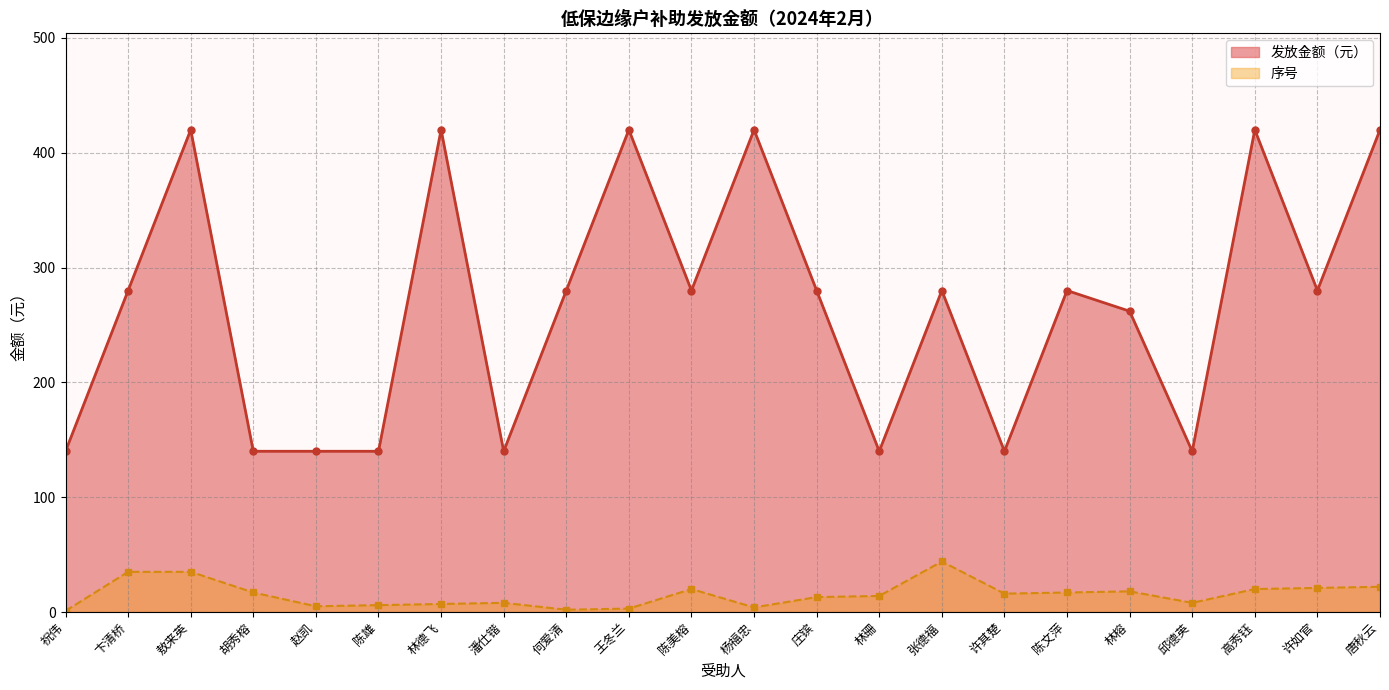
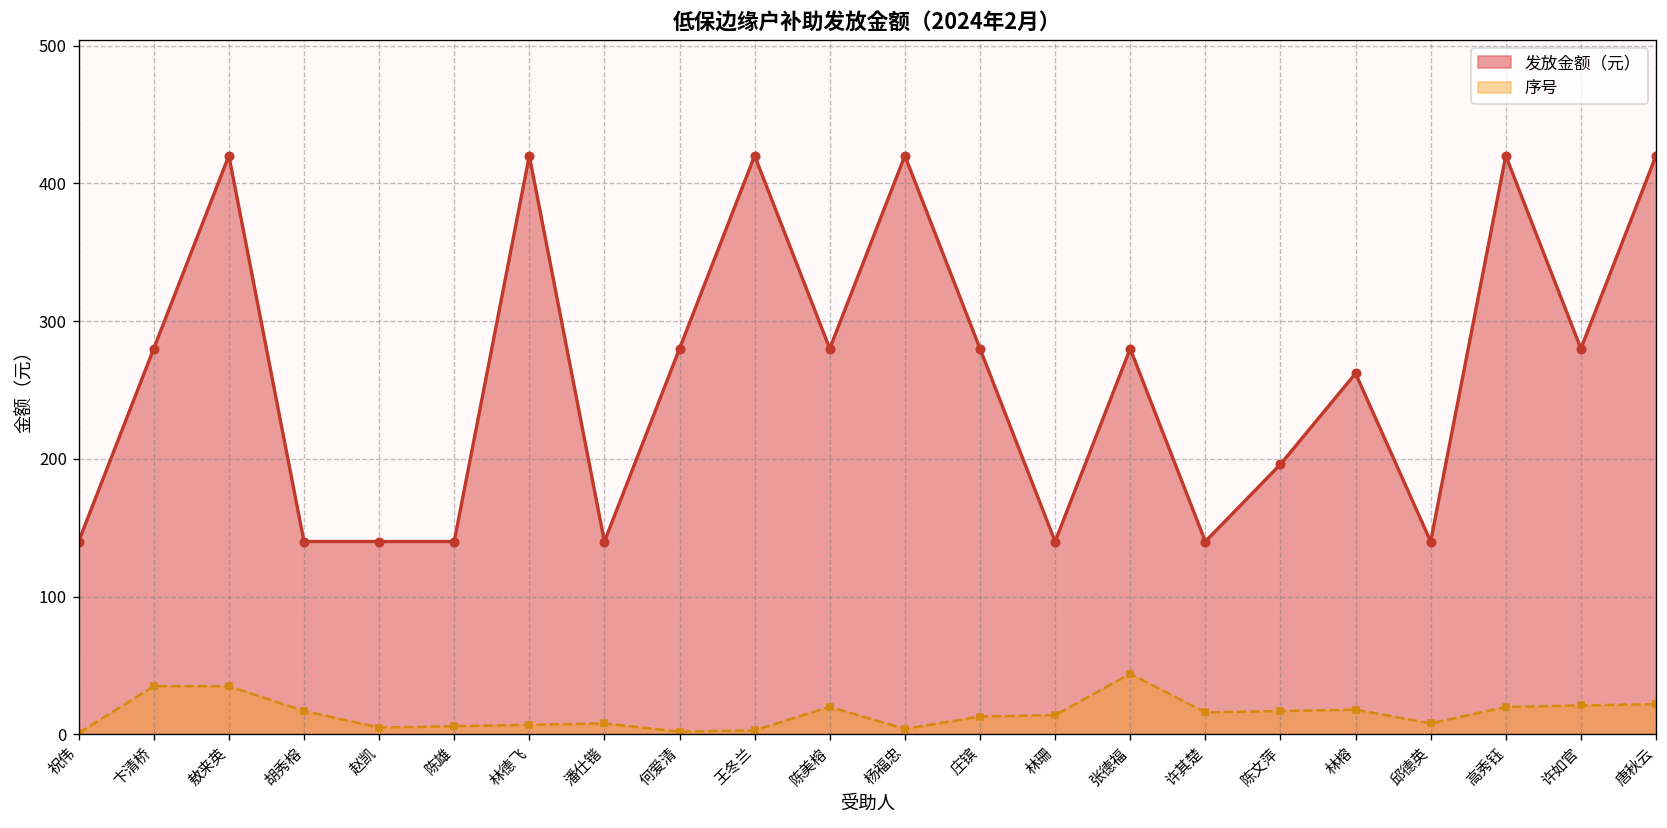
发放金额（元）, 陈文萍: 280 -> 196
